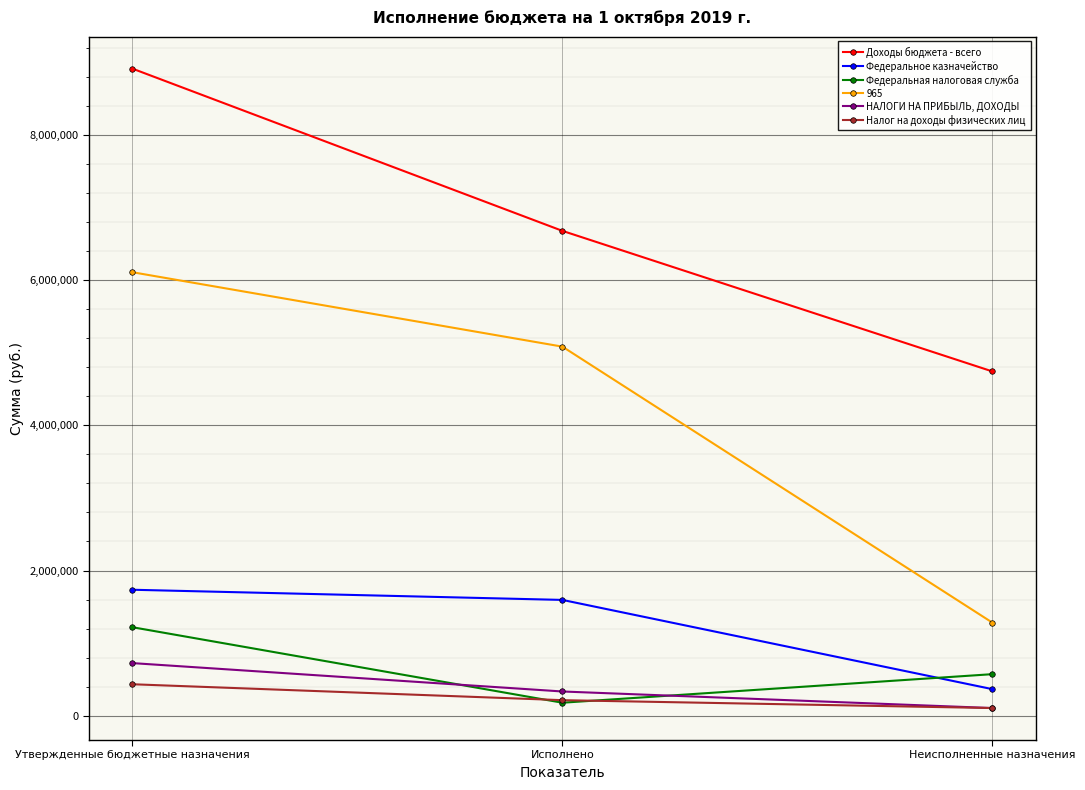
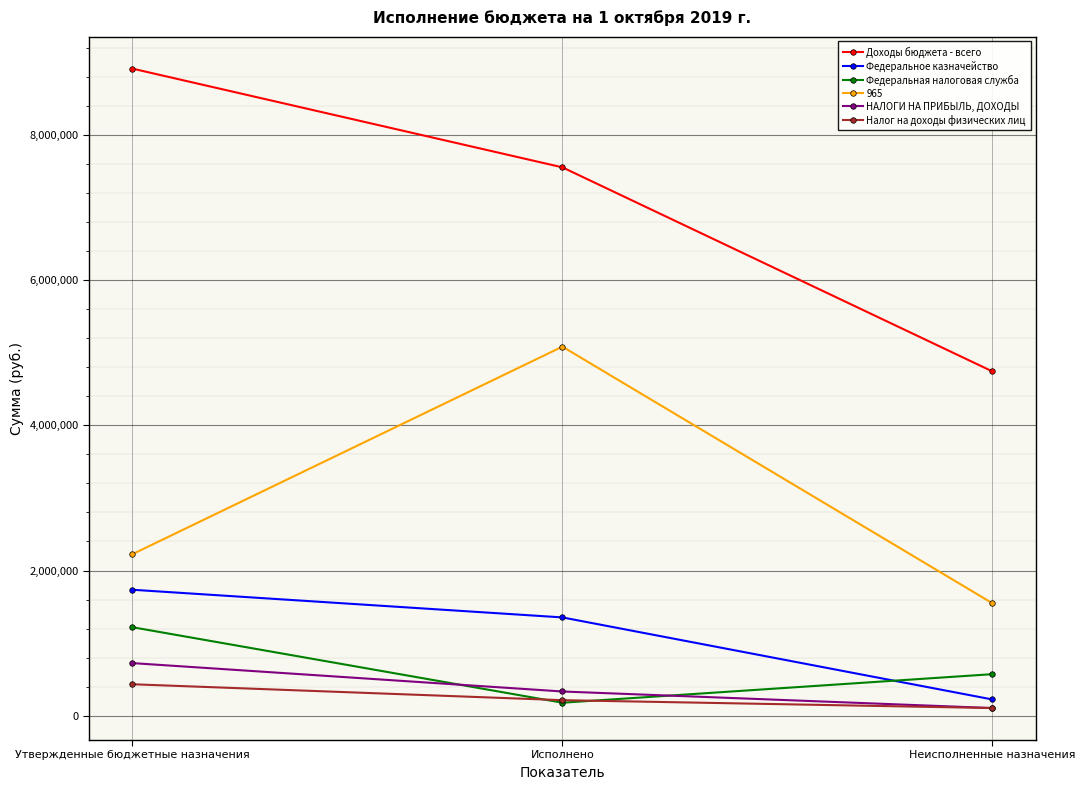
965, Утвержденные бюджетные назначения: 6,100,000 -> 2,200,000
Доходы бюджета - всего, Исполнено: 6,700,000 -> 7,600,000
Федеральное казначейство, Исполнено: 1,600,000 -> 1,400,000
Федеральное казначейство, Неисполненные назначения: 400,000 -> 200,000
965, Неисполненные назначения: 1,300,000 -> 1,500,000
